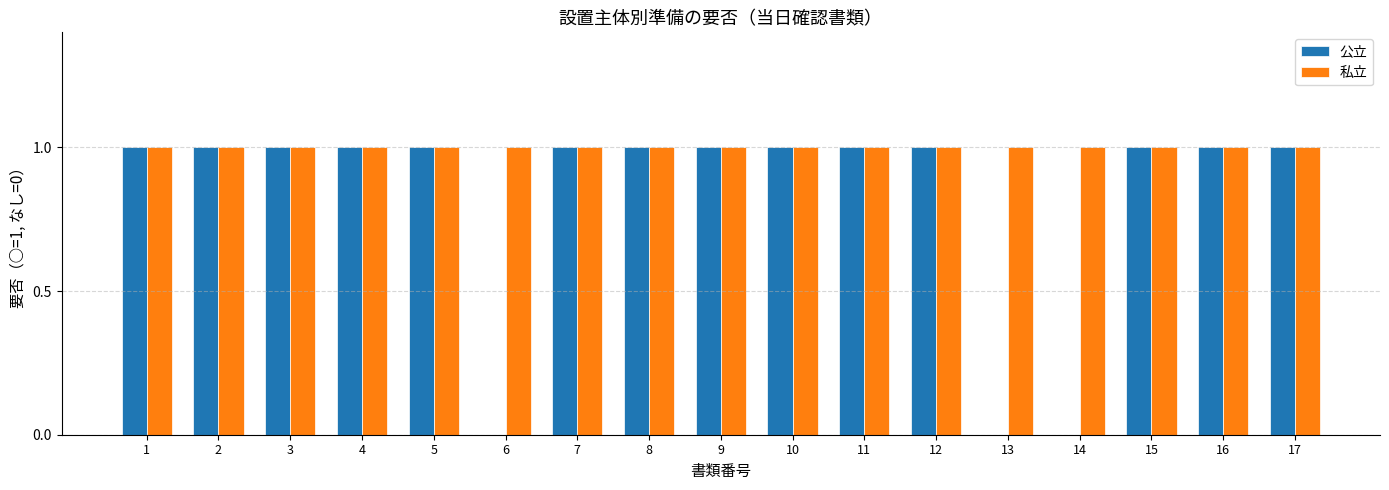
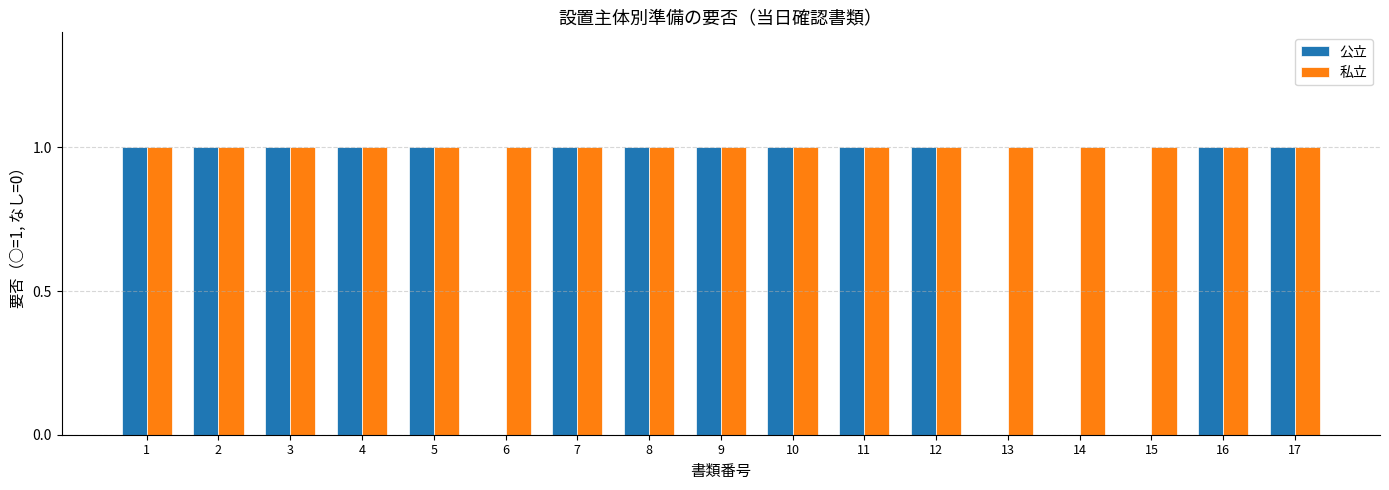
公立, 15: 1 -> 0
